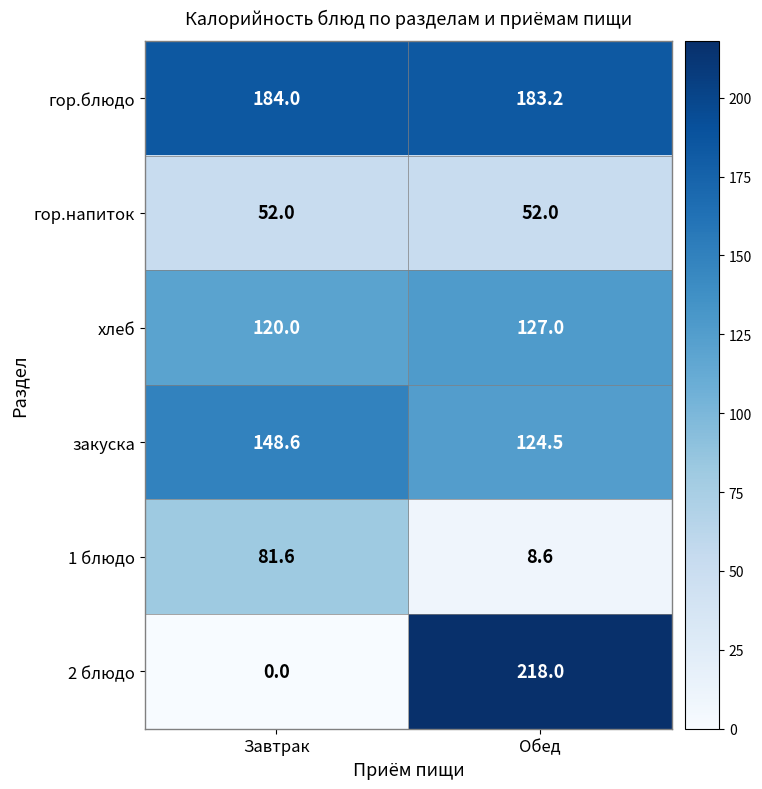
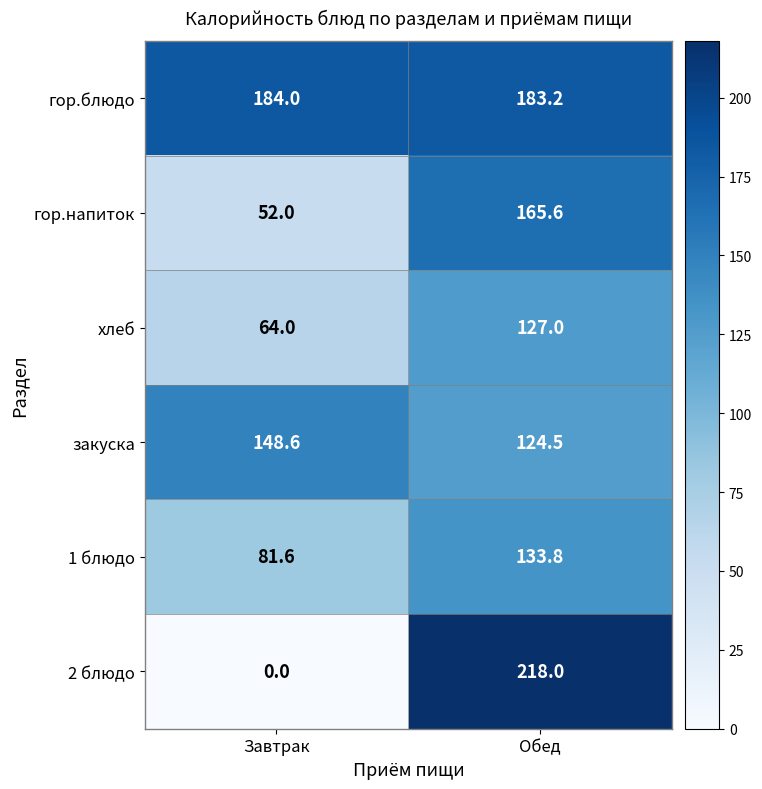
гор.напиток, Обед: 52.0 -> 165.6
хлеб, Завтрак: 120.0 -> 64.0
1 блюдо, Обед: 8.6 -> 133.8
